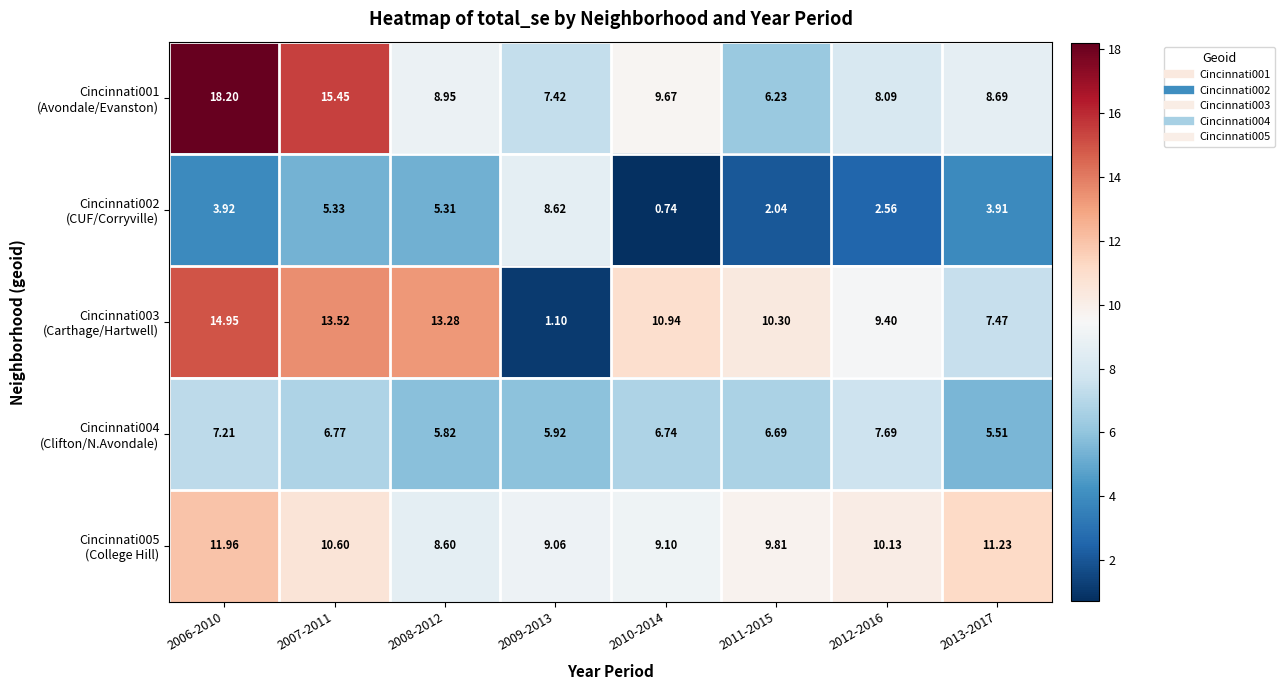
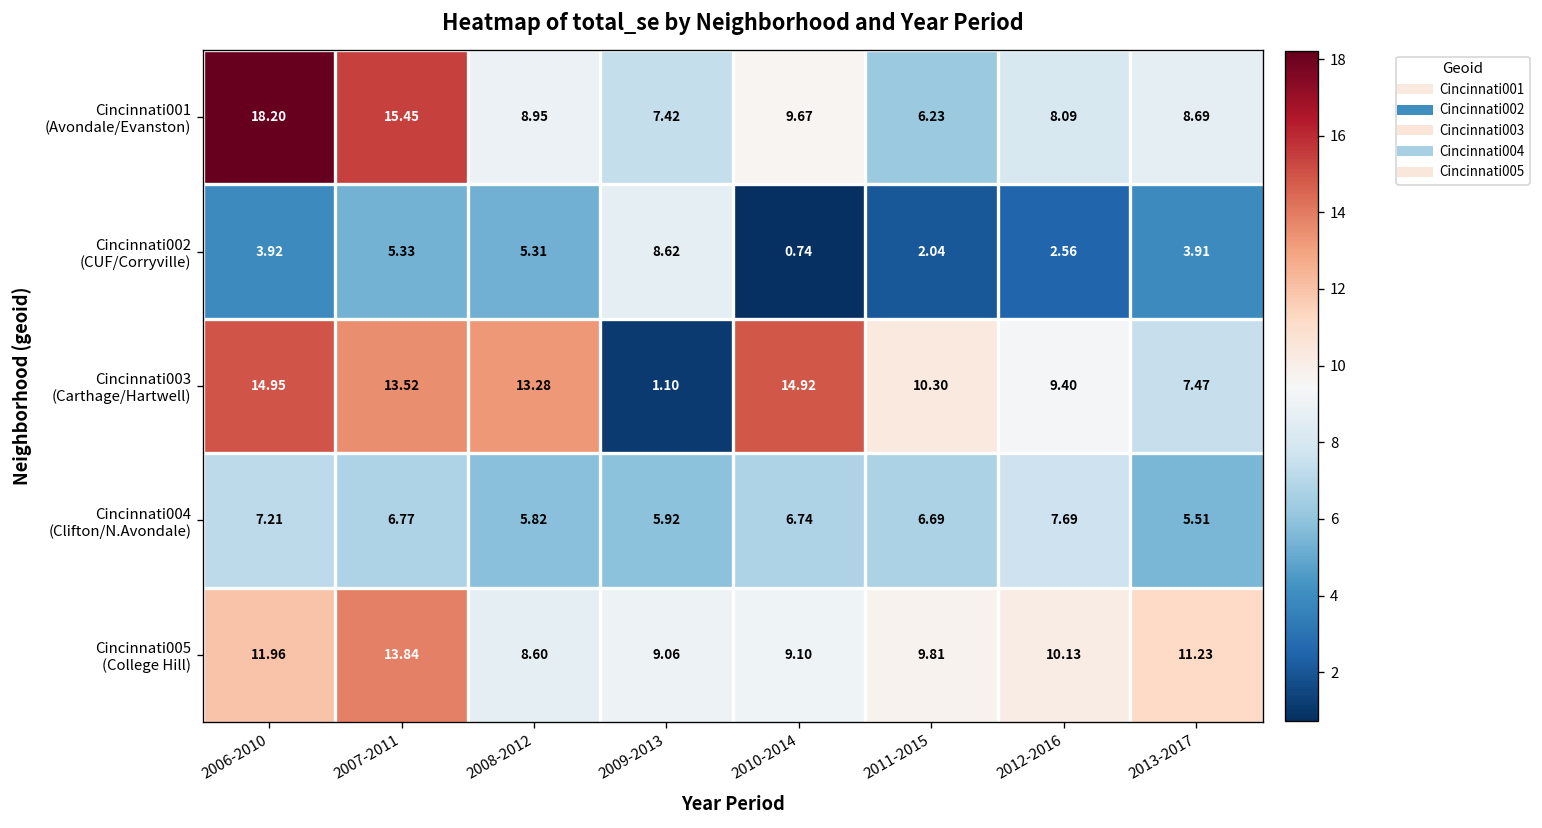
Cincinnati003 (Carthage/Hartwell), 2010-2014: 10.94 -> 14.92
Cincinnati005 (College Hill), 2007-2011: 10.60 -> 13.84
